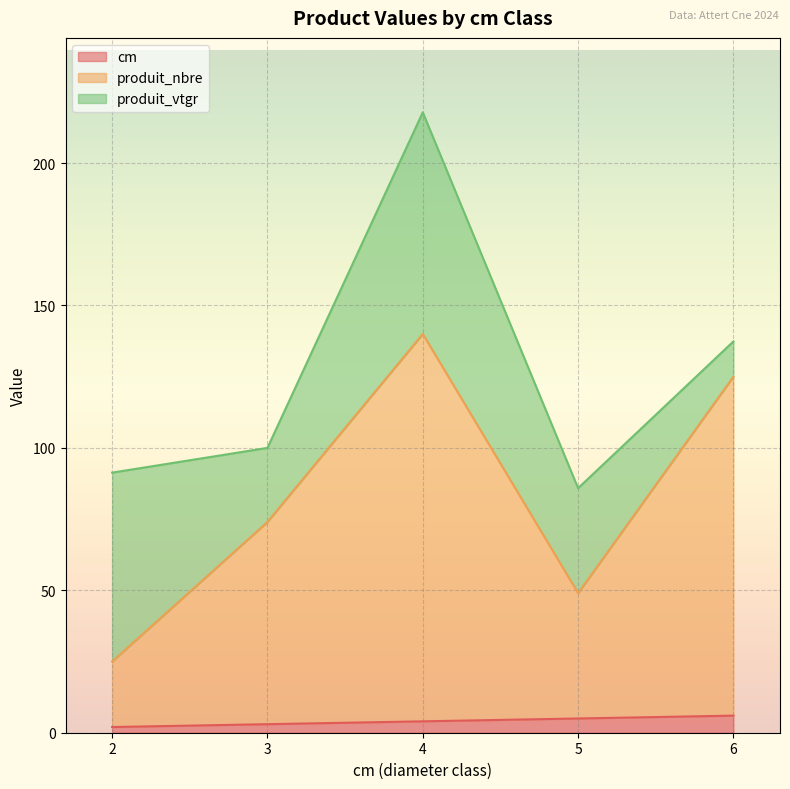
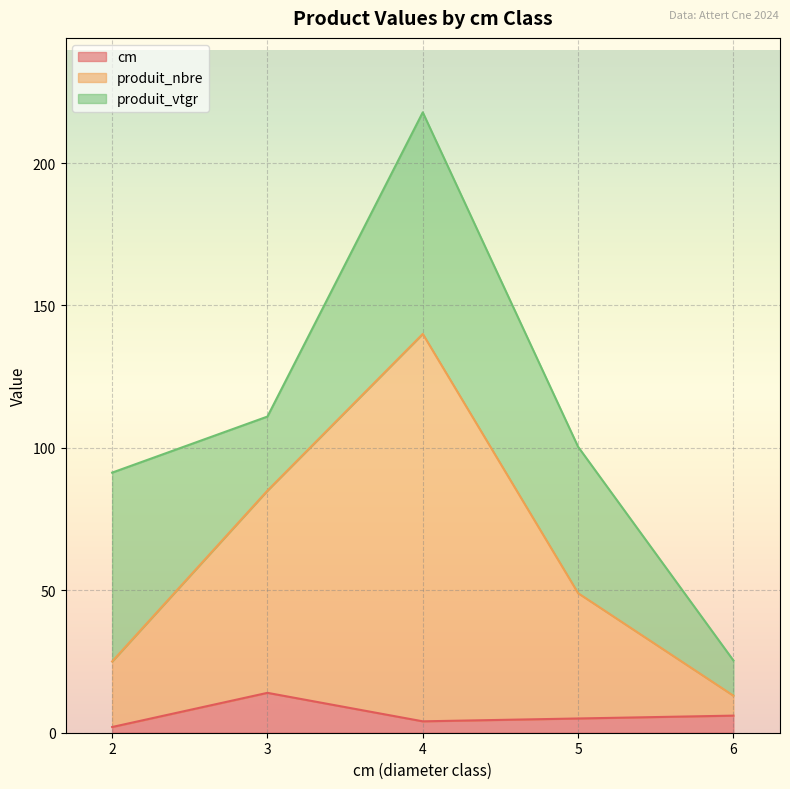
cm, 3: 3 -> 14
produit_vtgr, 5: 37 -> 51
produit_nbre, 6: 119 -> 7
